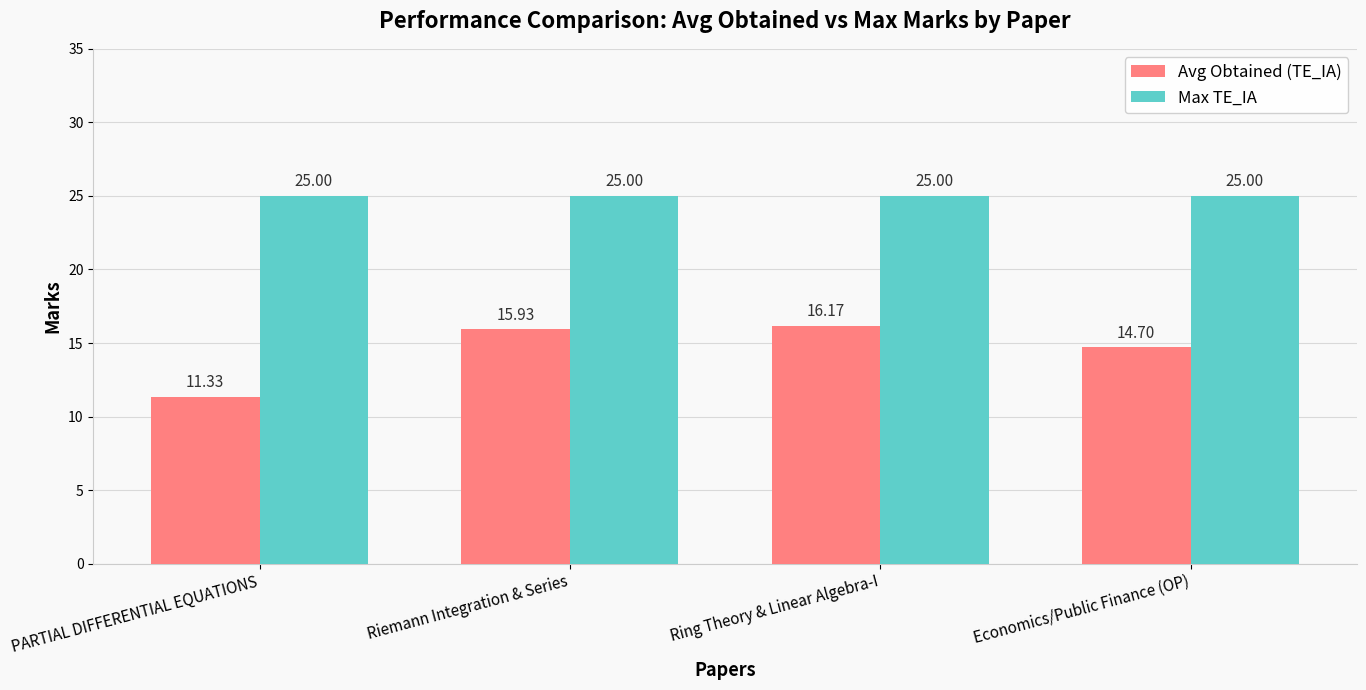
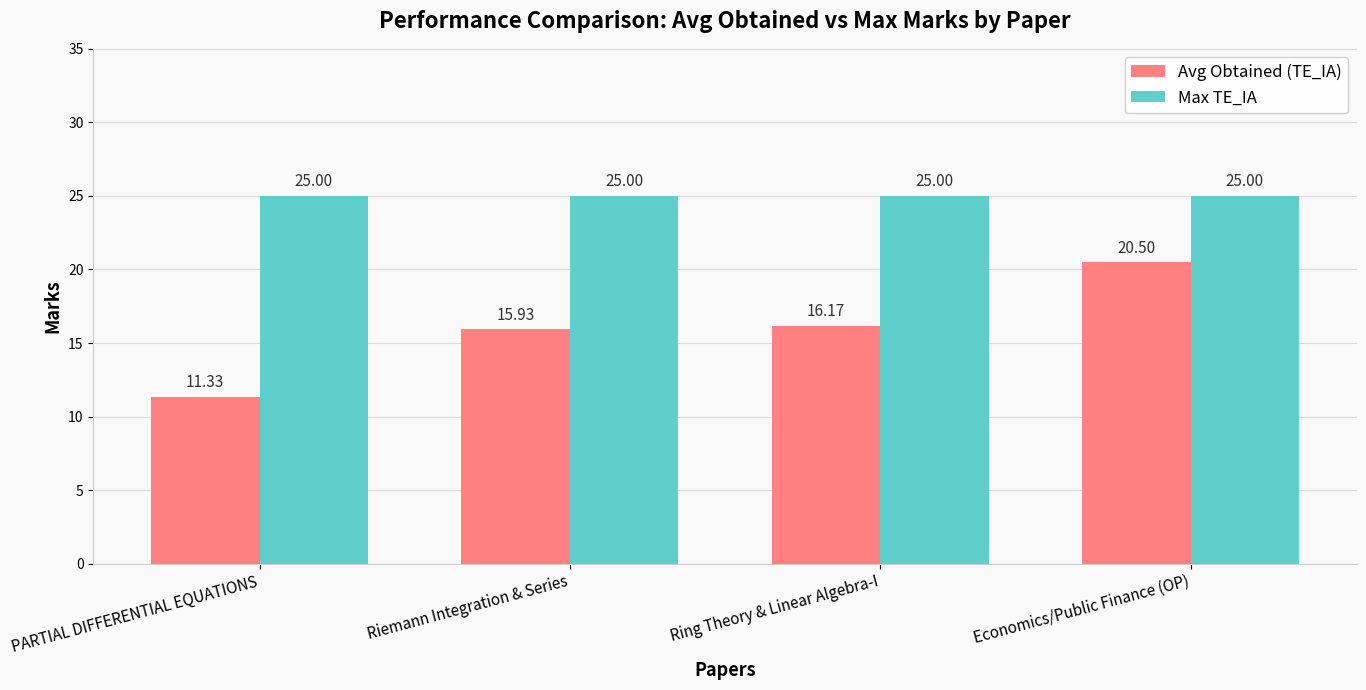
Avg Obtained (TE_IA), Economics/Public Finance (OP): 14.70 -> 20.50
